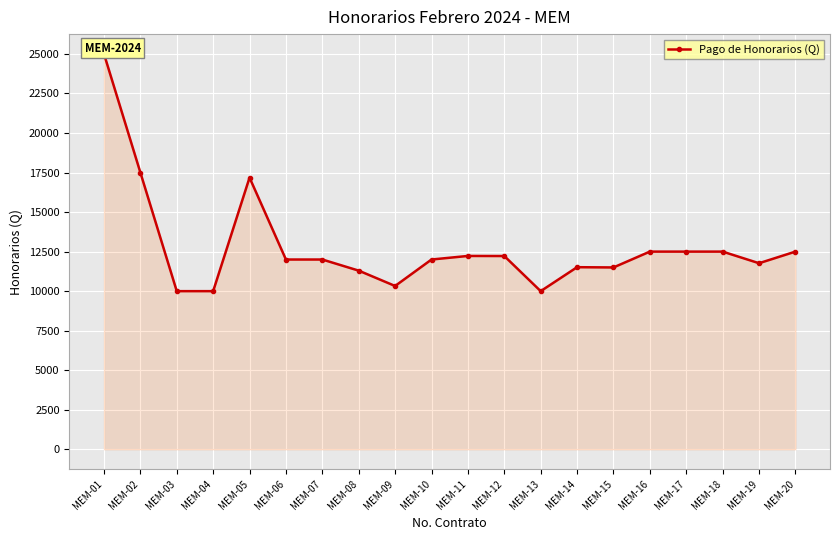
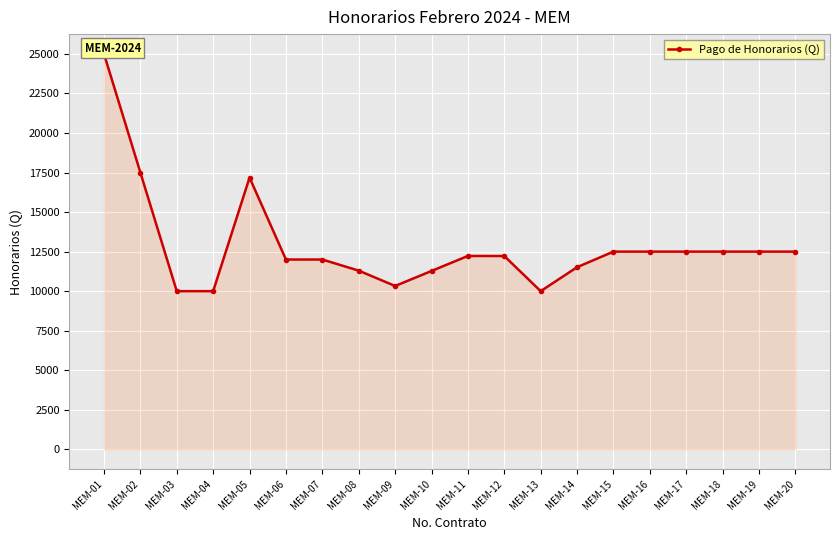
MEM-10: 12000 -> 11300
MEM-15: 11500 -> 12500
MEM-19: 11800 -> 12500
